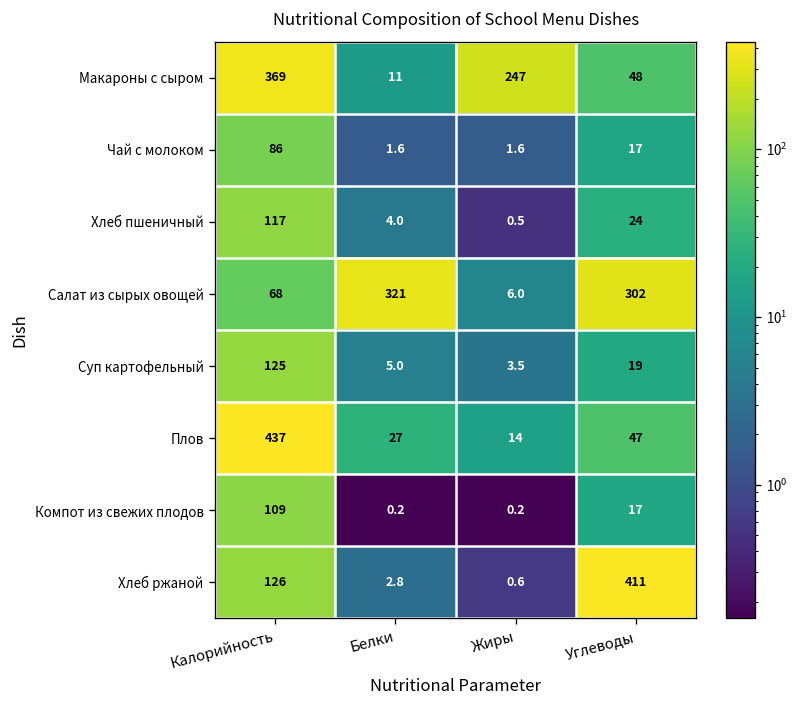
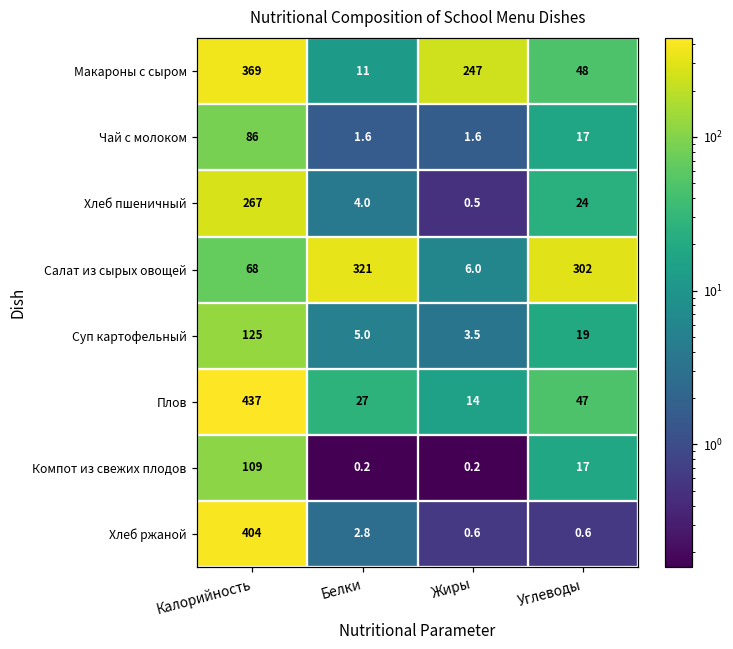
Хлеб пшеничный, Калорийность: 117 -> 267
Хлеб ржаной, Калорийность: 126 -> 404
Хлеб ржаной, Углеводы: 411 -> 0.6
